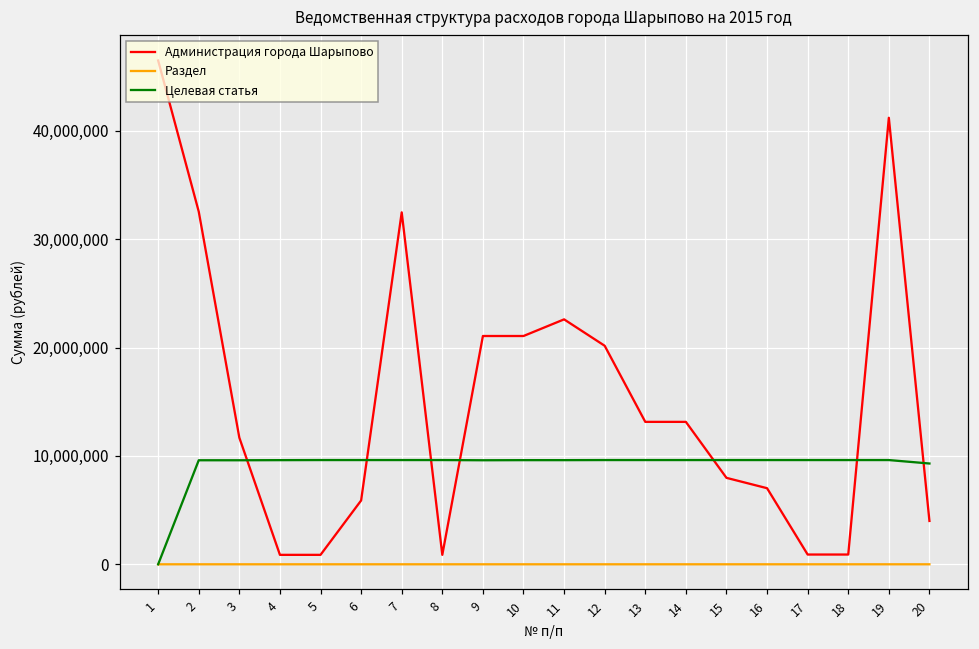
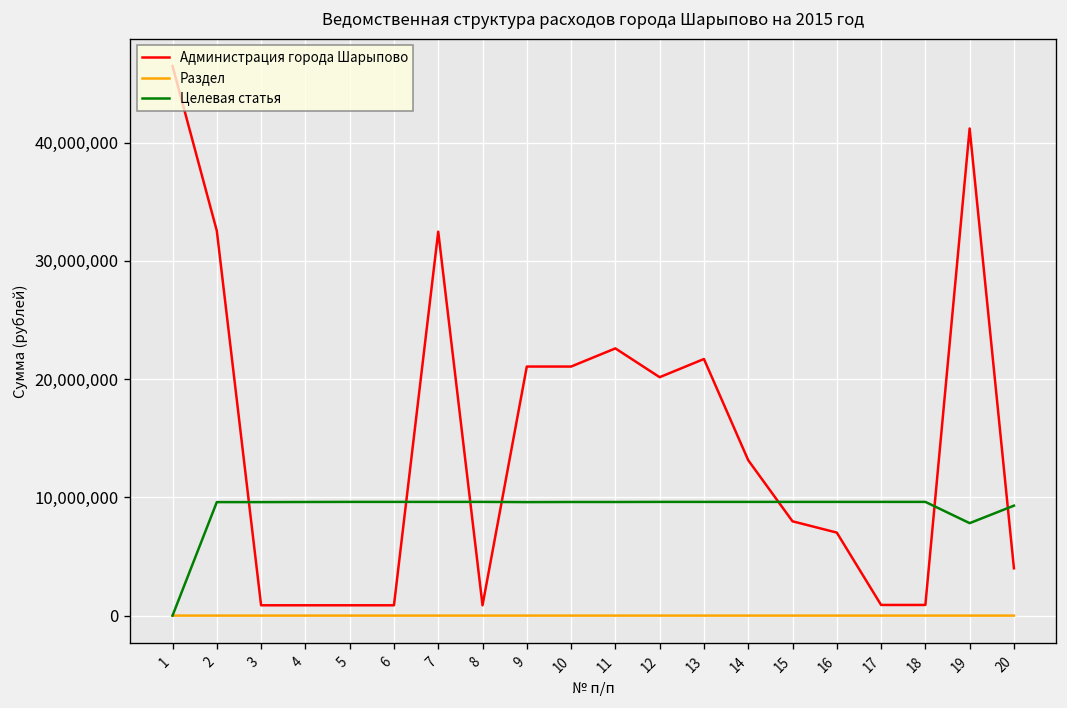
Администрация города Шарыпово, 3: 12,000,000 -> 1,000,000
Администрация города Шарыпово, 6: 6,000,000 -> 1,000,000
Администрация города Шарыпово, 13: 13,000,000 -> 22,000,000
Целевая статья, 19: 10,000,000 -> 8,000,000
